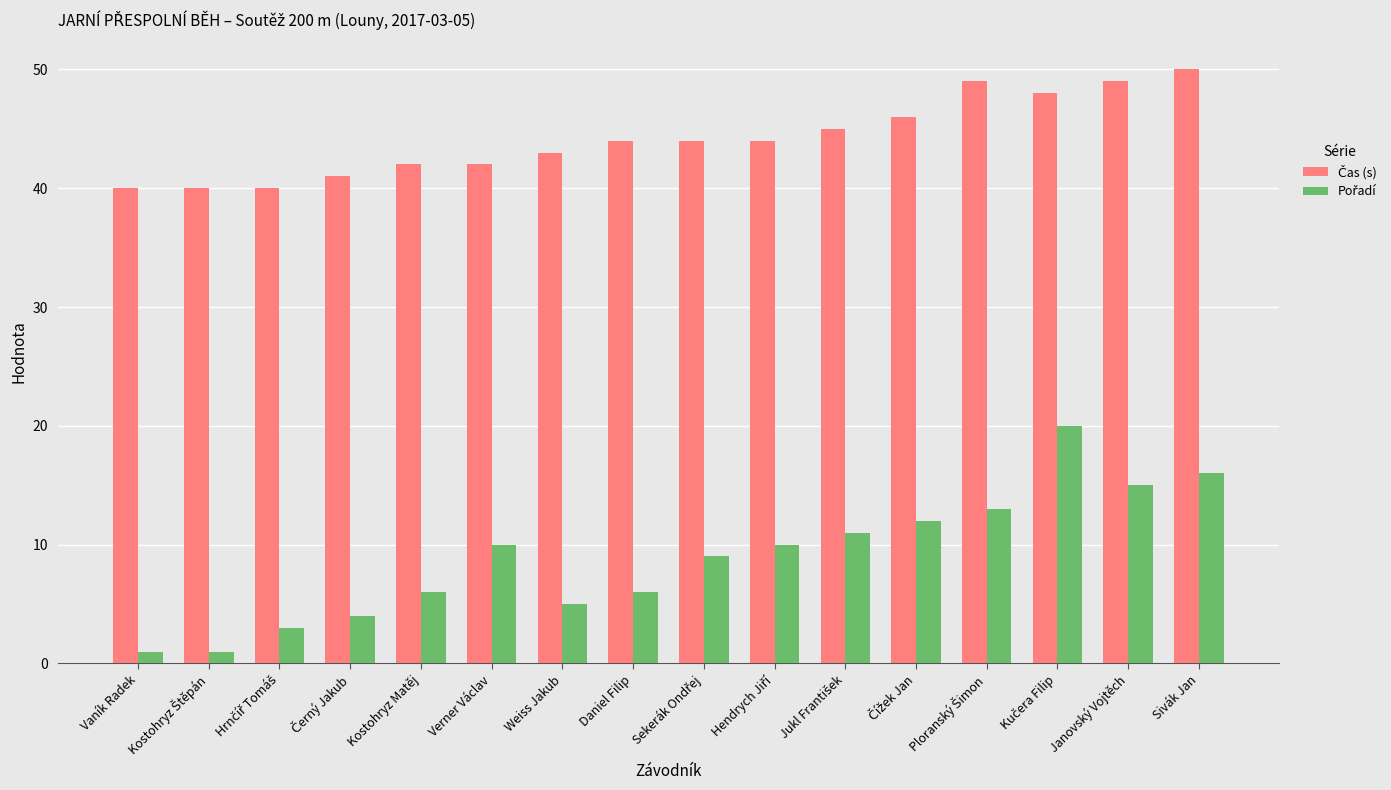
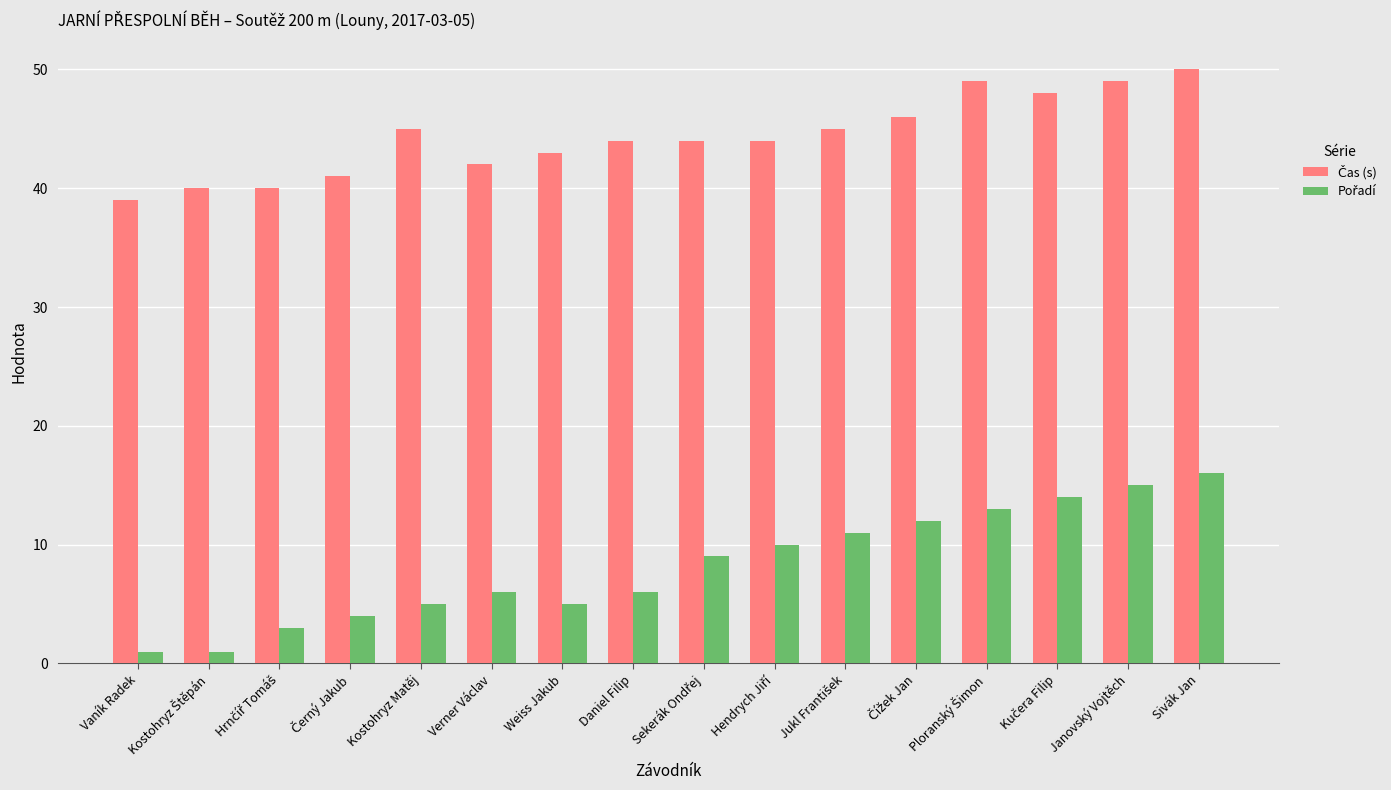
Čas (s), Vaník Radek: 40 -> 39
Čas (s), Kostohryz Matěj: 42 -> 45
Pořadí, Kostohryz Matěj: 6 -> 5
Pořadí, Verner Václav: 10 -> 6
Pořadí, Kučera Filip: 20 -> 14
